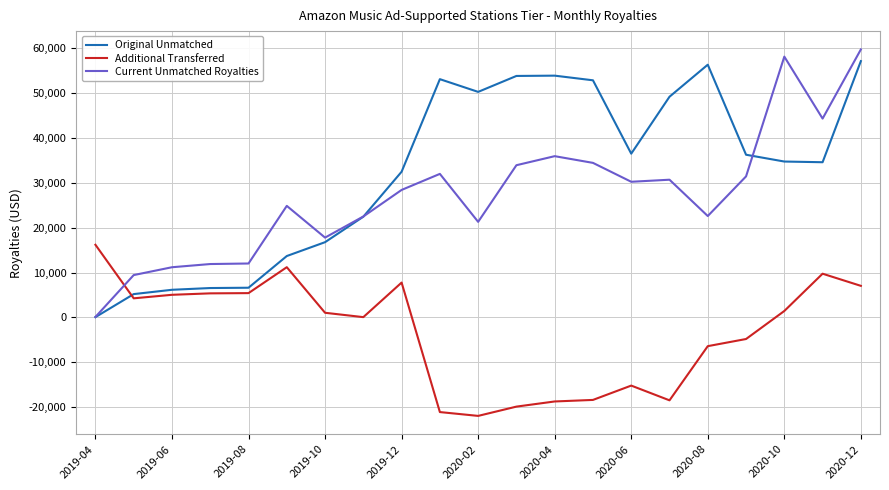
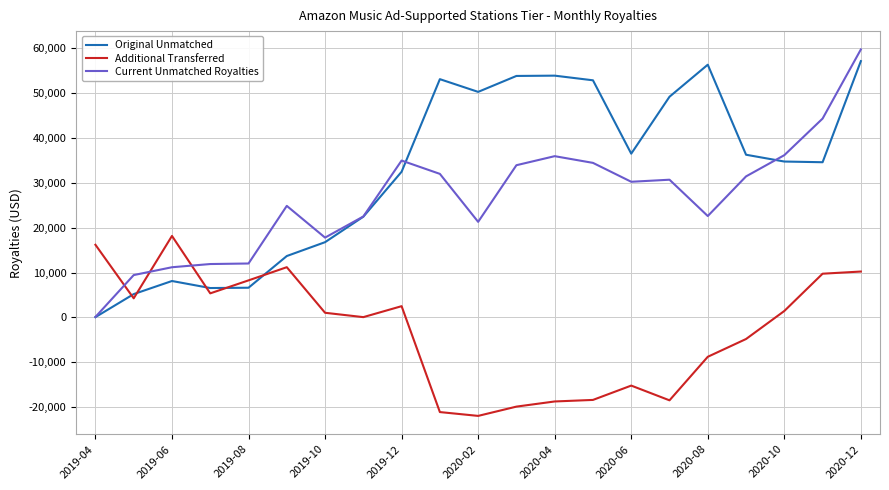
Original Unmatched, 2019-06: 6,000 -> 8,000
Additional Transferred, 2019-06: 5,000 -> 18,000
Additional Transferred, 2019-08: 5,000 -> 8,000
Additional Transferred, 2019-12: 8,000 -> 2,000
Current Unmatched Royalties, 2019-12: 28,000 -> 35,000
Additional Transferred, 2020-08: -6,000 -> -9,000
Current Unmatched Royalties, 2020-10: 58,000 -> 36,000
Additional Transferred, 2020-12: 7,000 -> 10,000
